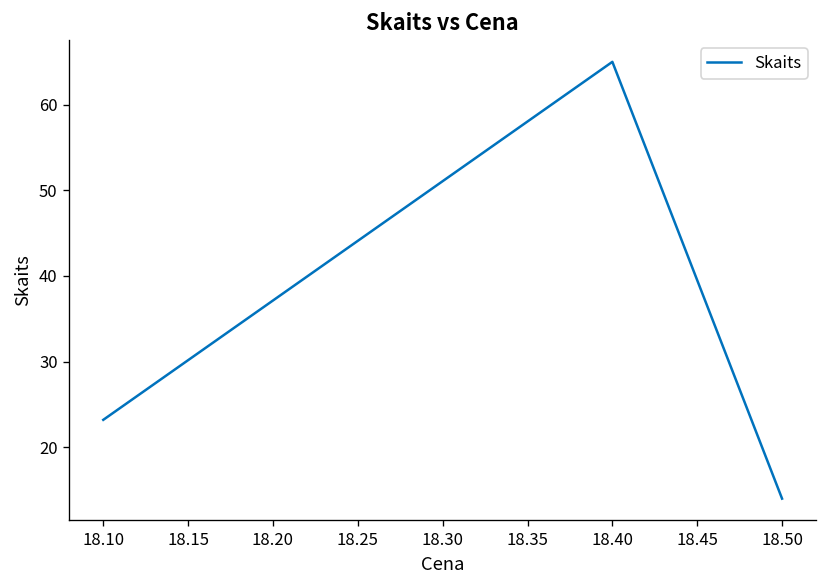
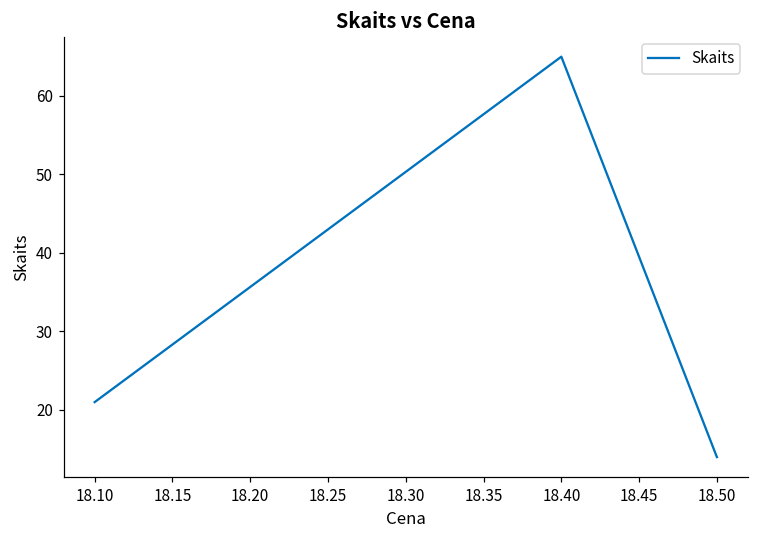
18.10: 23 -> 21
